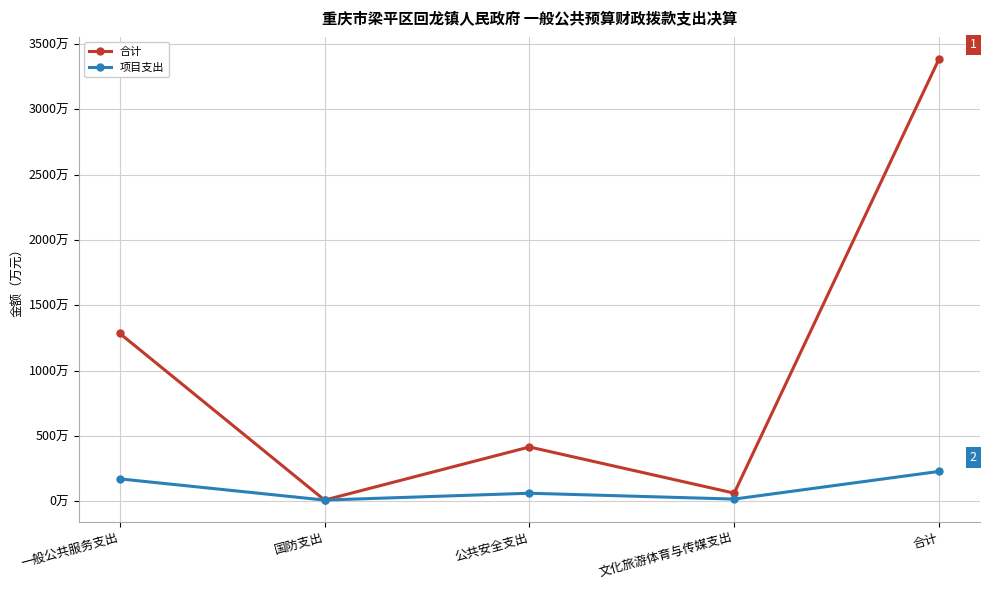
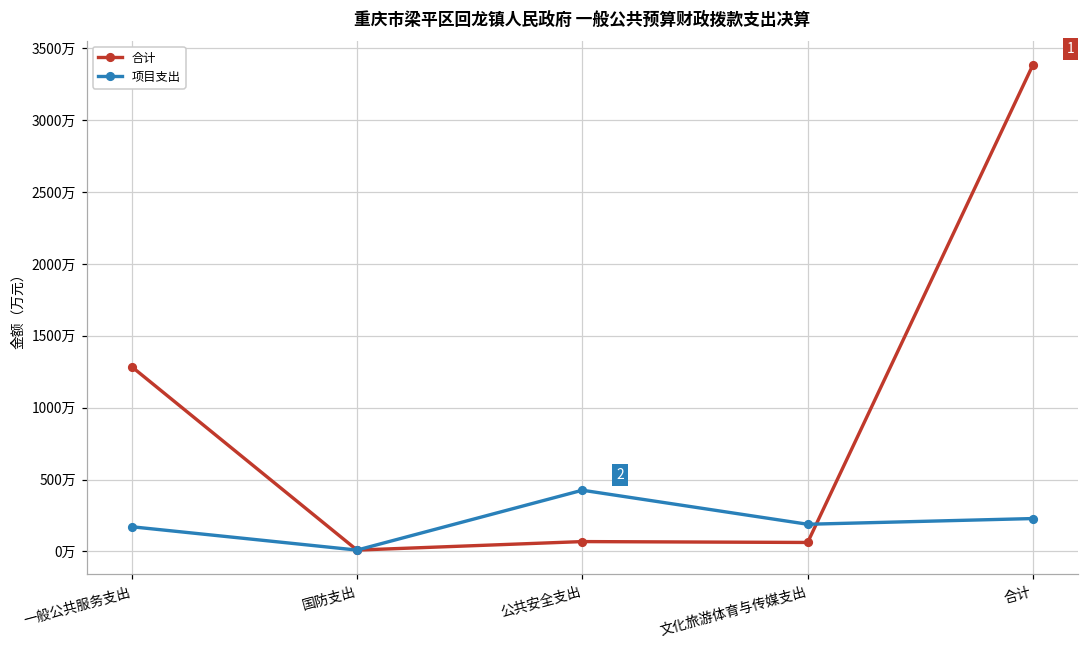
合计, 公共安全支出: 420万 -> 70万
项目支出, 公共安全支出: 60万 -> 430万
项目支出, 文化旅游体育与传媒支出: 20万 -> 190万
